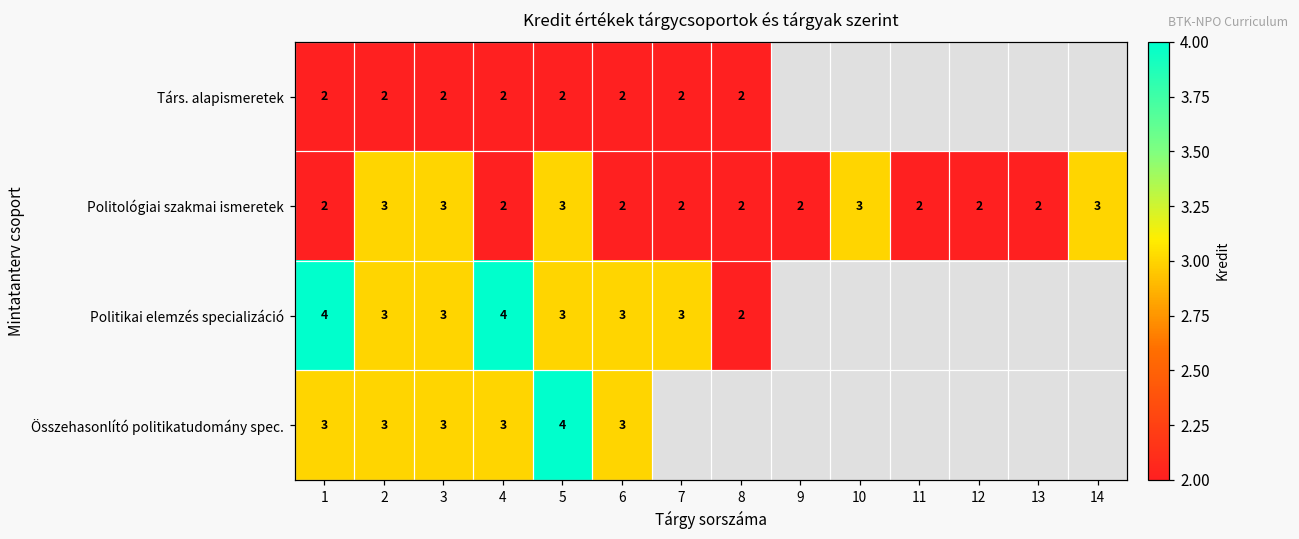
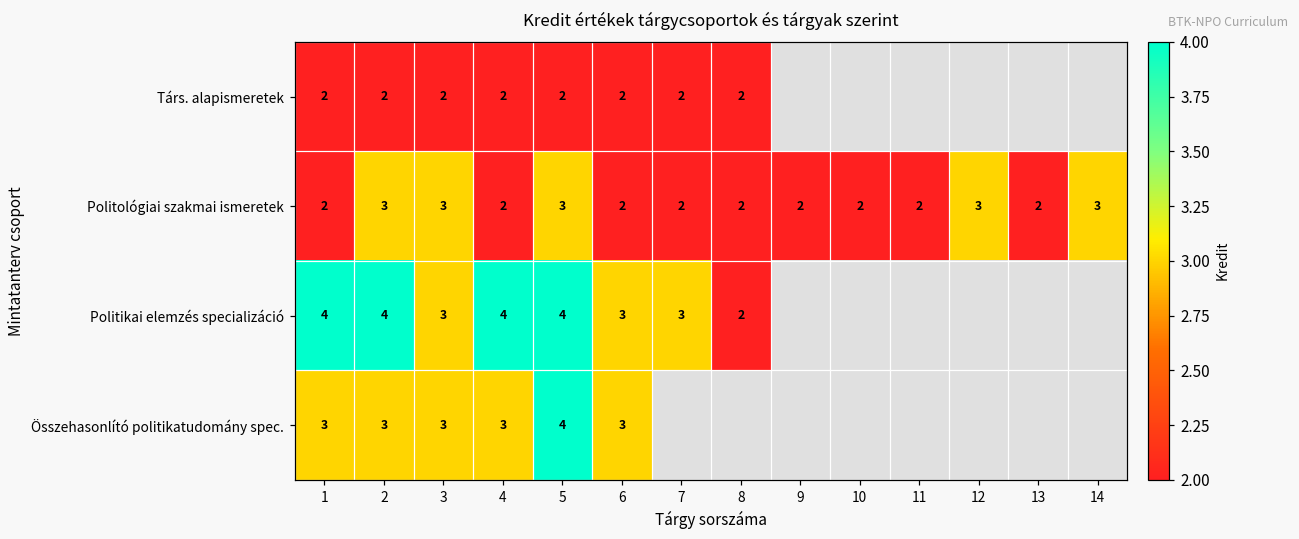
Politológiai szakmai ismeretek, 10: 3 -> 2
Politológiai szakmai ismeretek, 12: 2 -> 3
Politikai elemzés specializáció, 2: 3 -> 4
Politikai elemzés specializáció, 5: 3 -> 4
